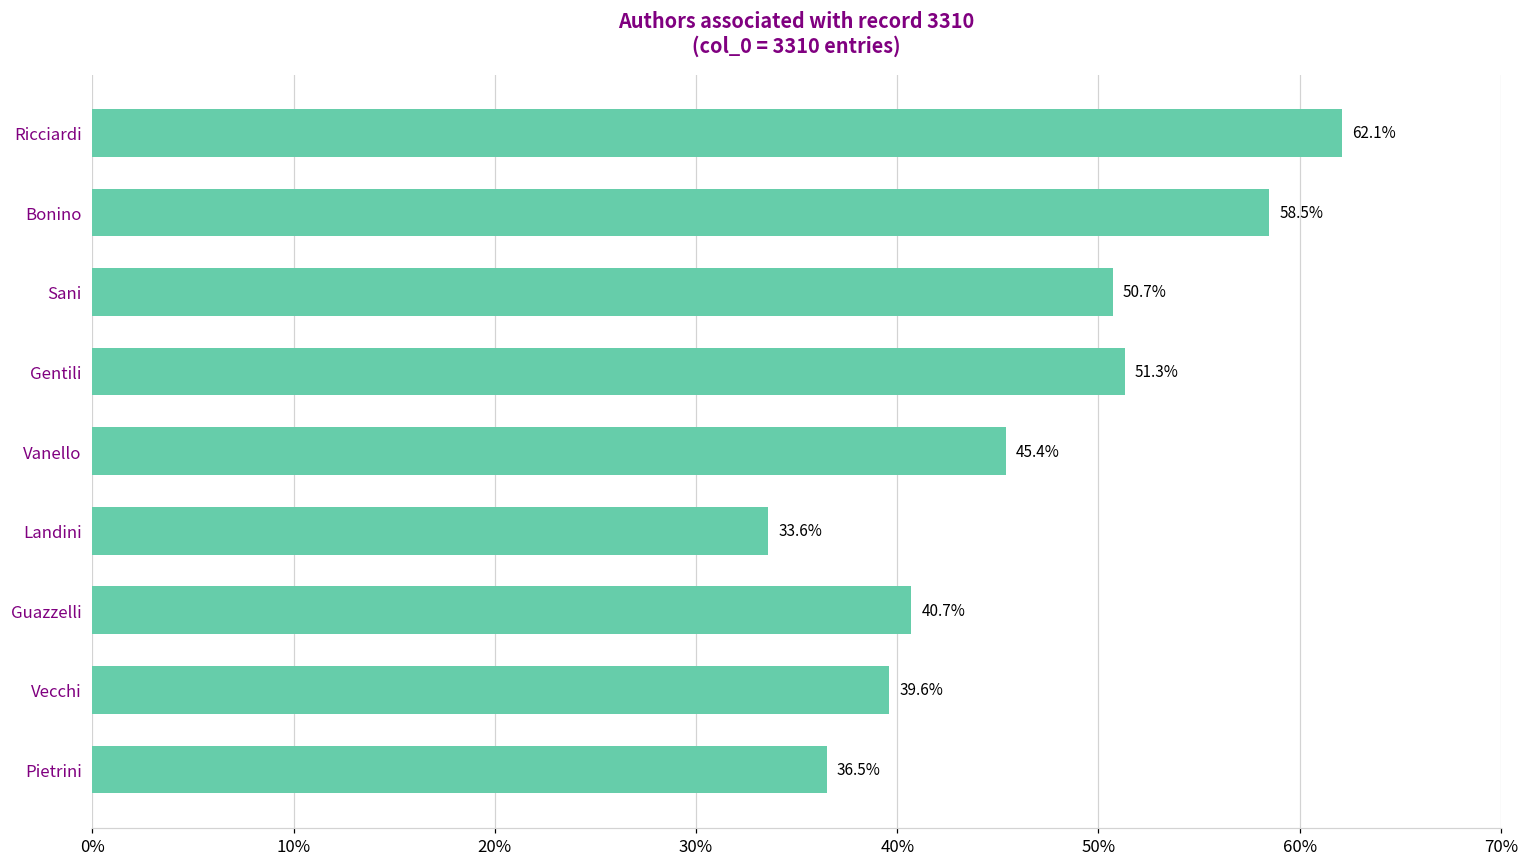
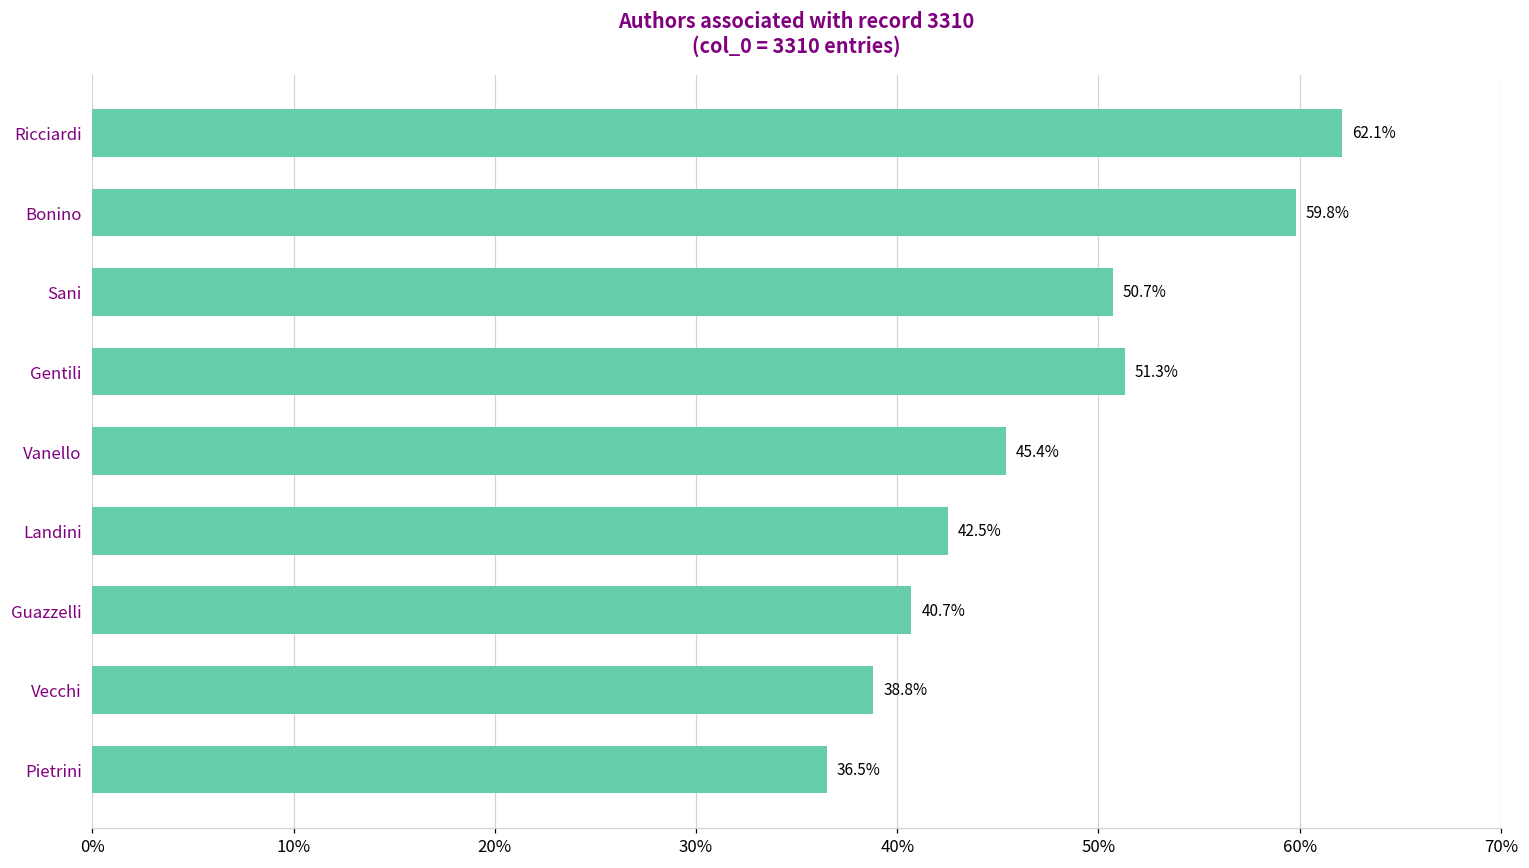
Bonino: 58.5% -> 59.8%
Landini: 33.6% -> 42.5%
Vecchi: 39.6% -> 38.8%
